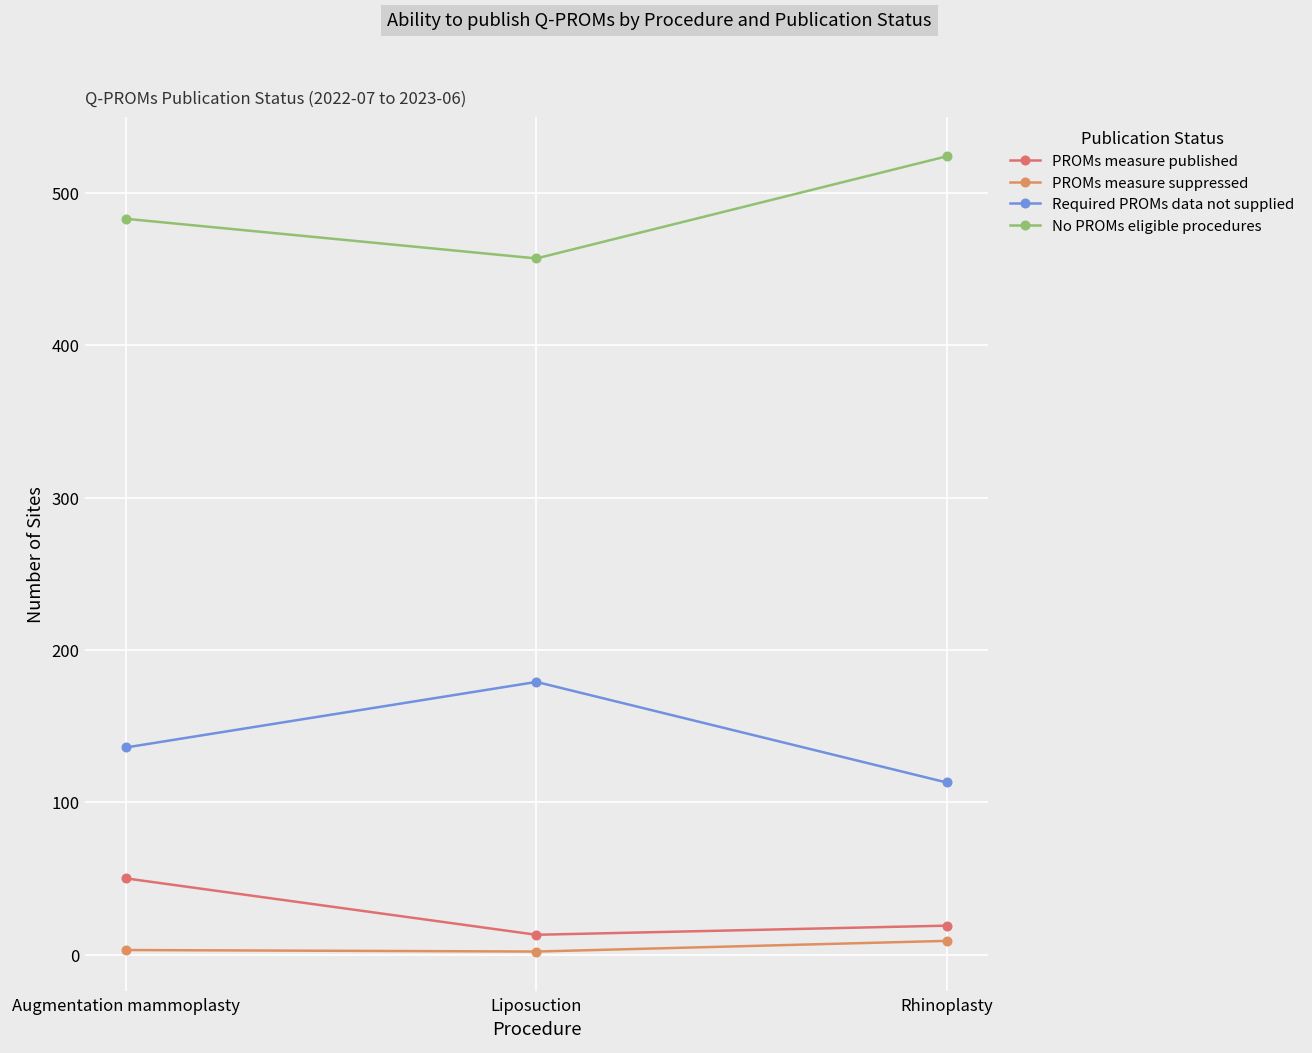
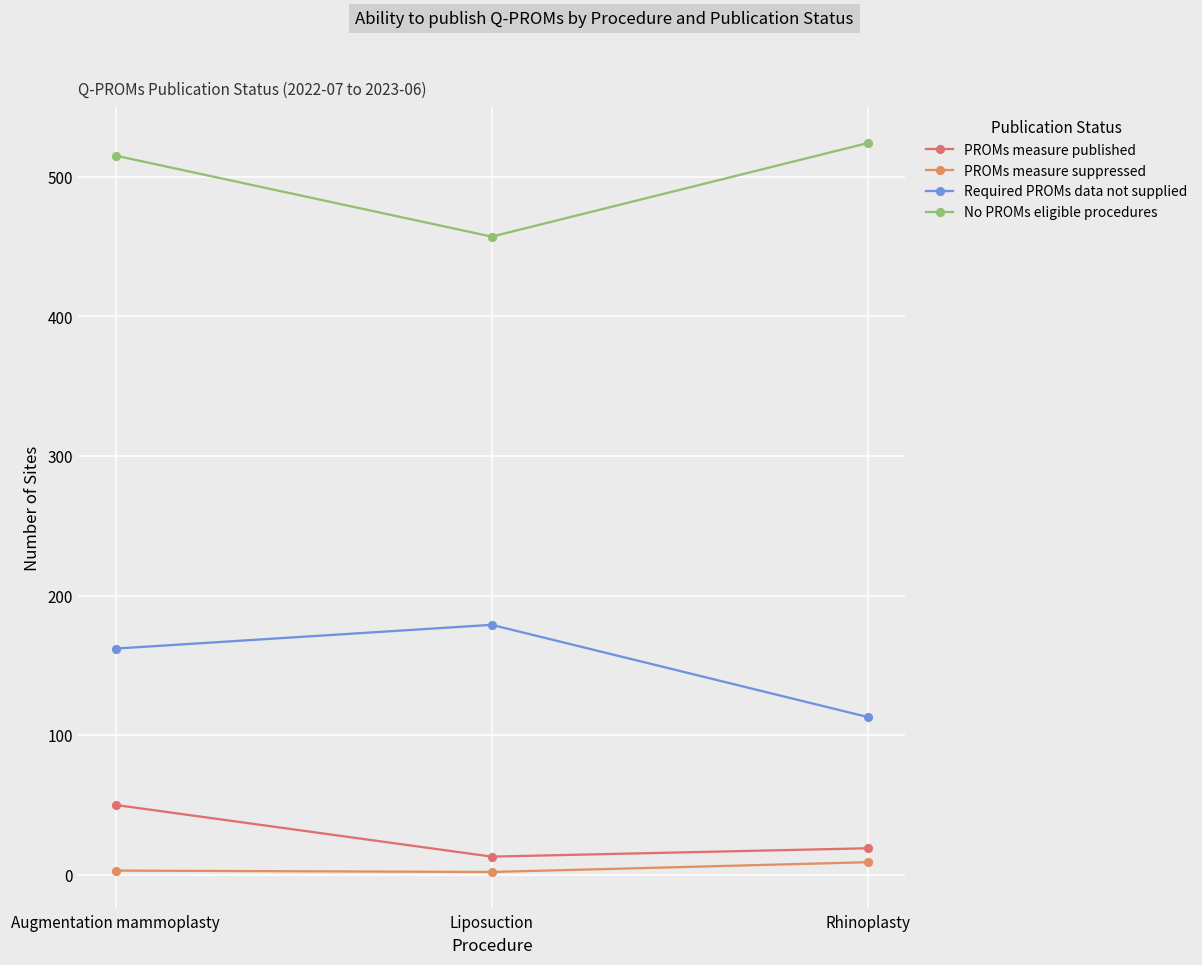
Required PROMs data not supplied, Augmentation mammoplasty: 136 -> 162
No PROMs eligible procedures, Augmentation mammoplasty: 483 -> 515
